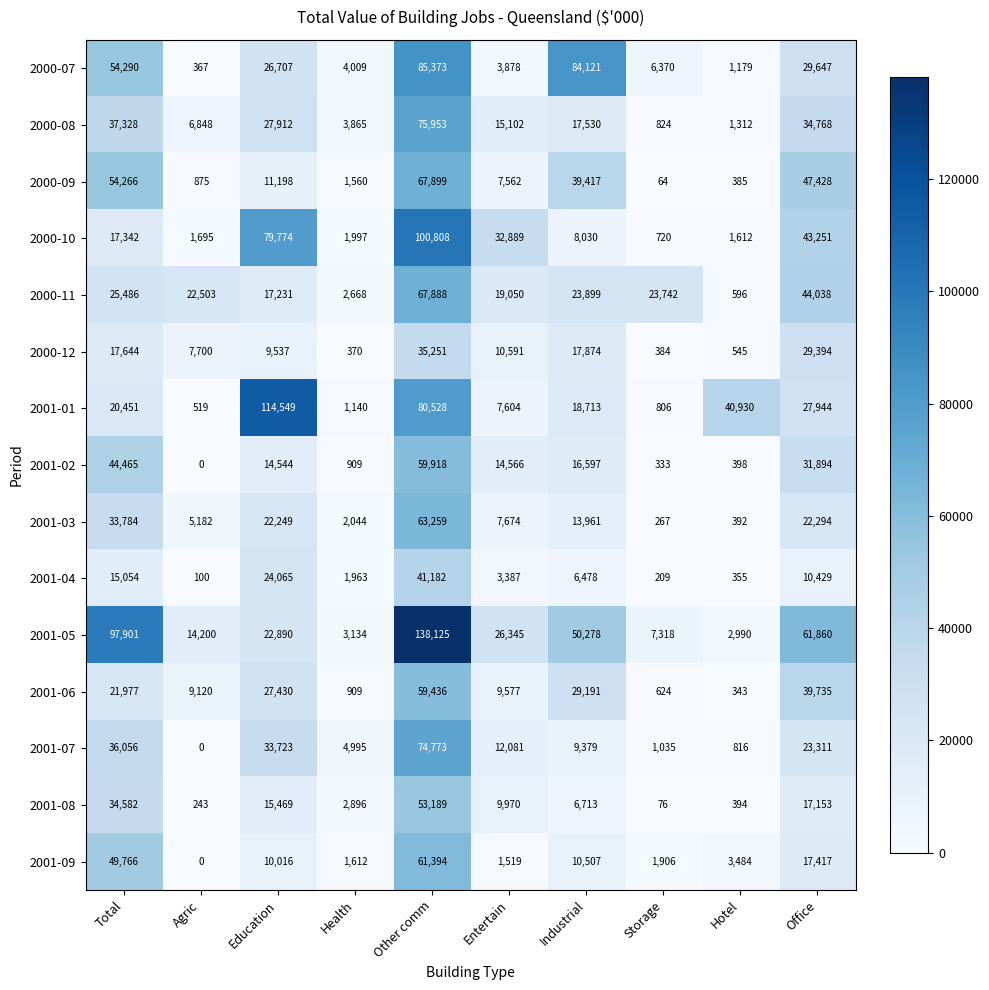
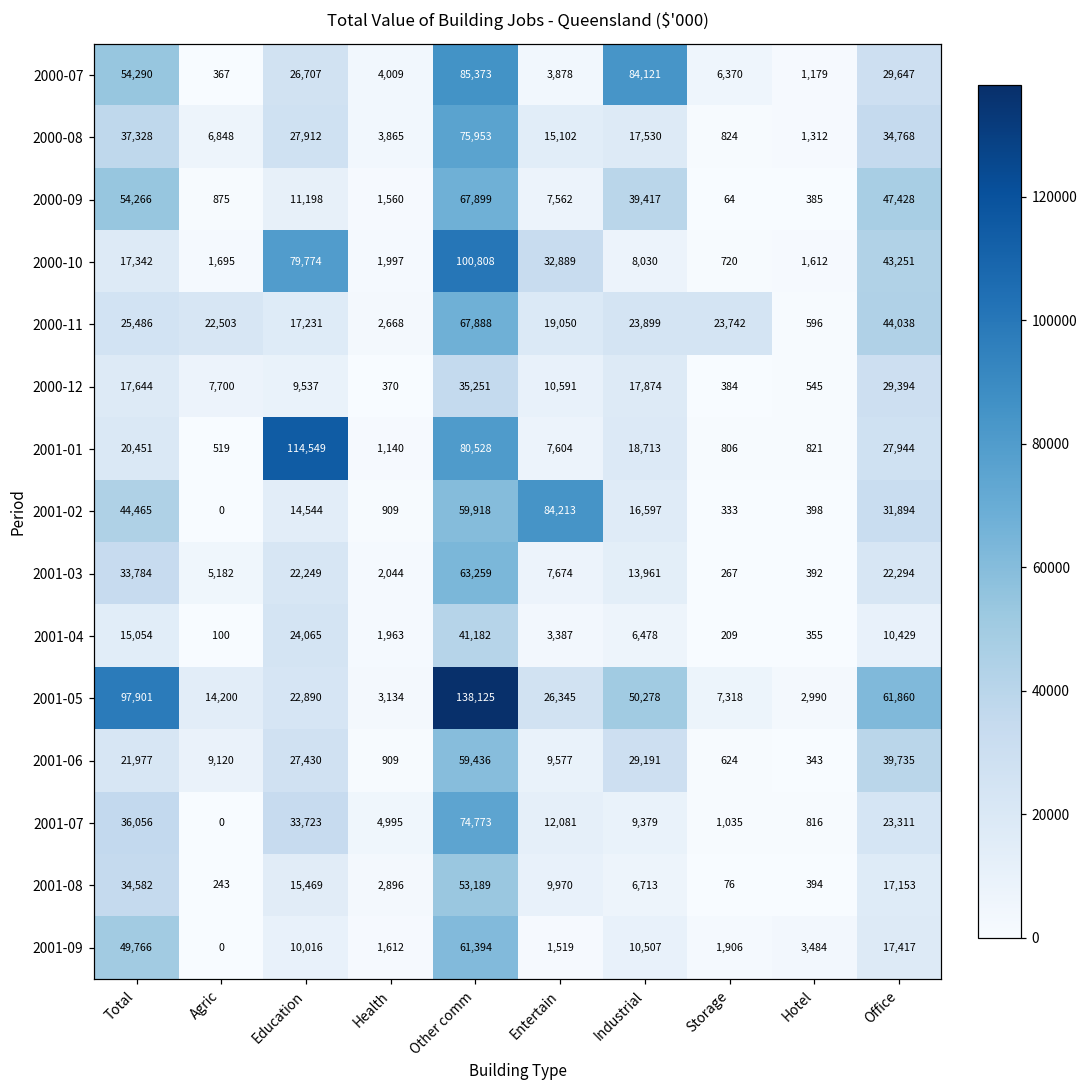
2001-01, Hotel: 40,930 -> 821
2001-02, Entertain: 14,566 -> 84,213
